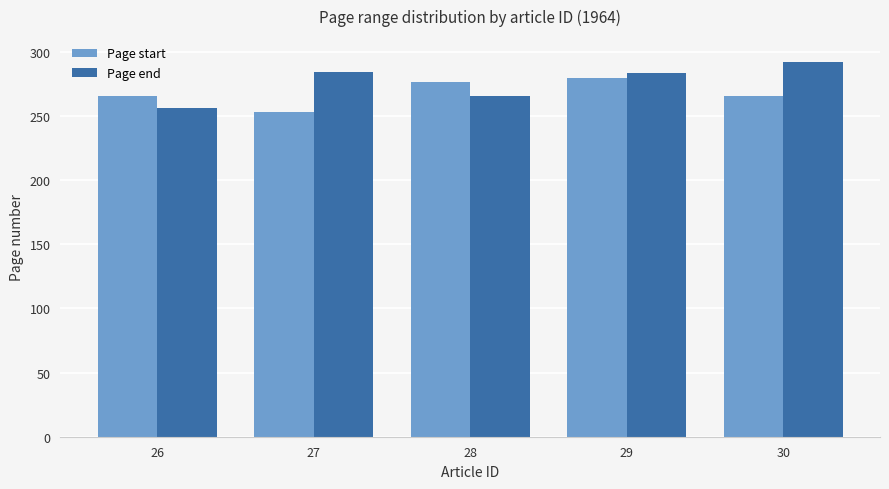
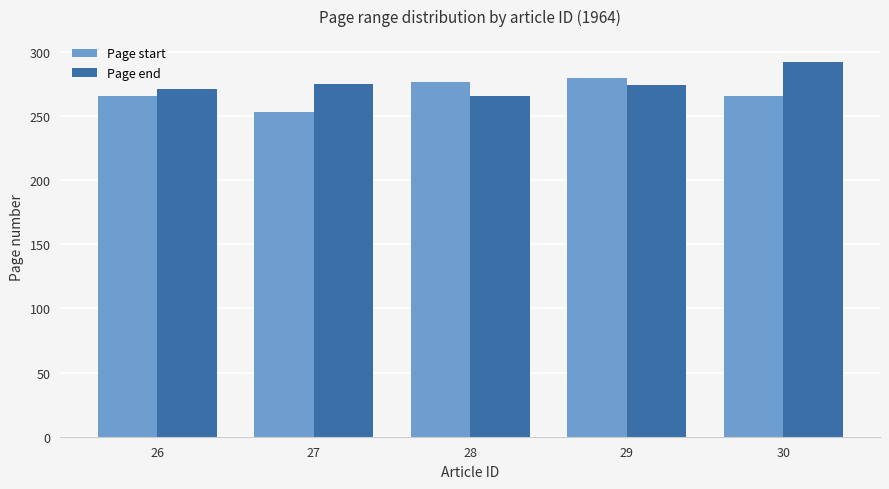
Page end, 26: 256 -> 271
Page end, 27: 284 -> 275
Page end, 29: 283 -> 274
